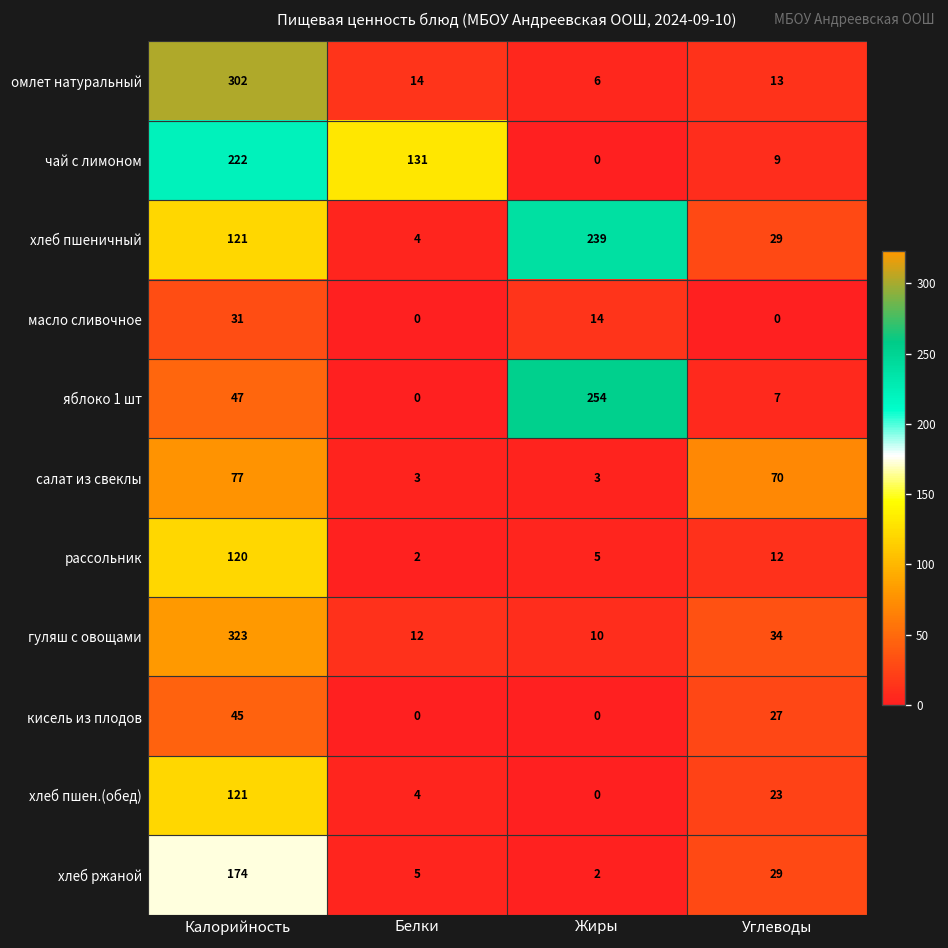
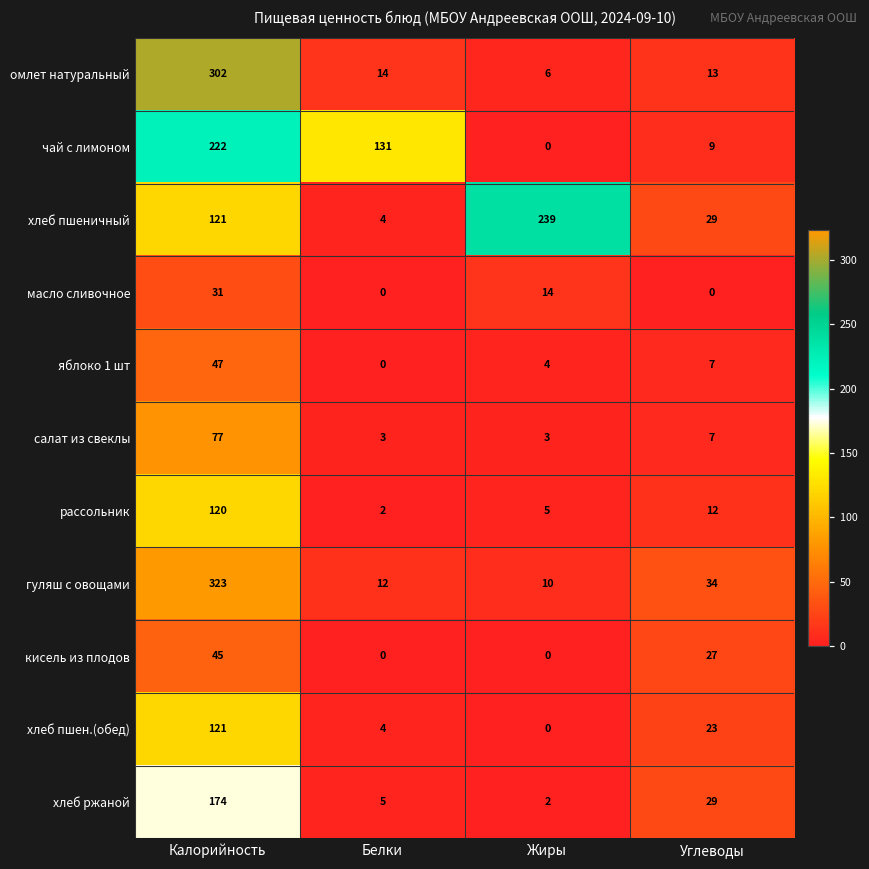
яблоко 1 шт, Жиры: 254 -> 4
салат из свеклы, Углеводы: 70 -> 7
